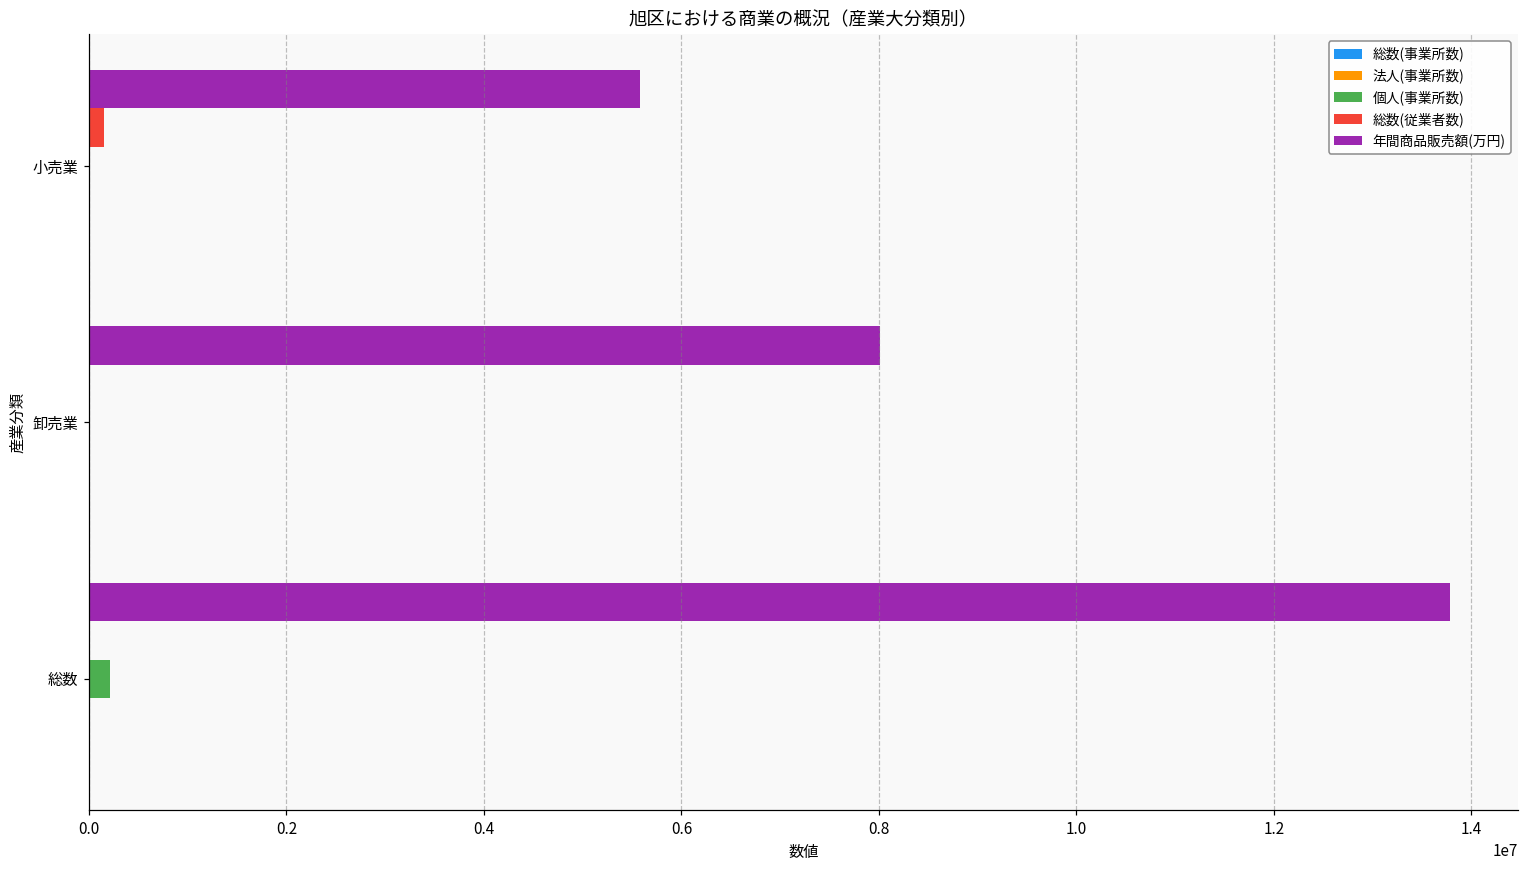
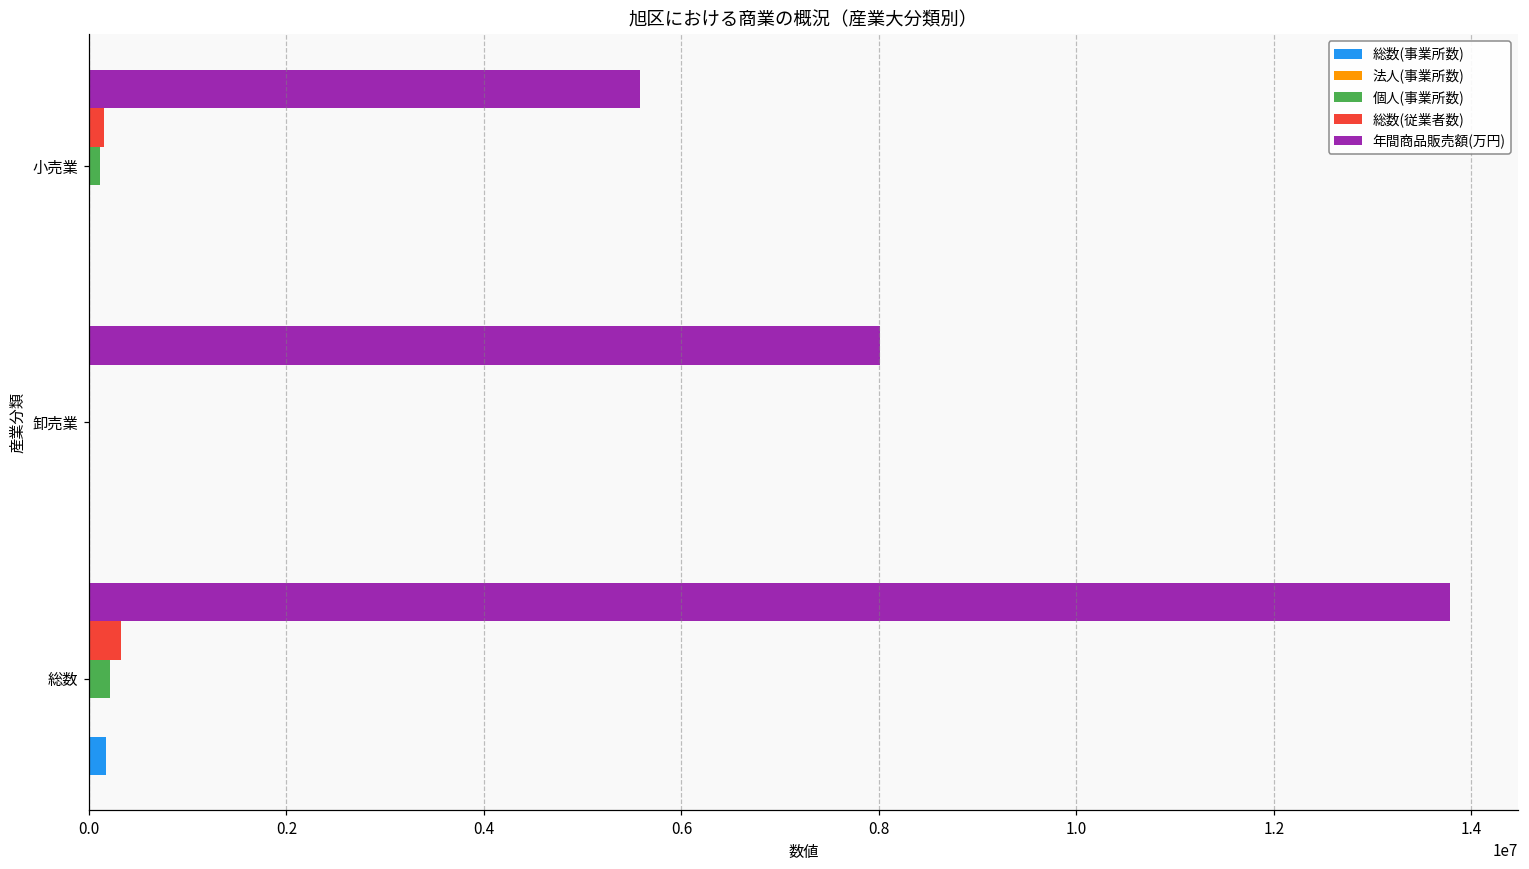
個人(事業所数), 小売業: 0 -> 100000
総数(従業者数), 総数: 0 -> 300000
総数(事業所数), 総数: 0 -> 200000
